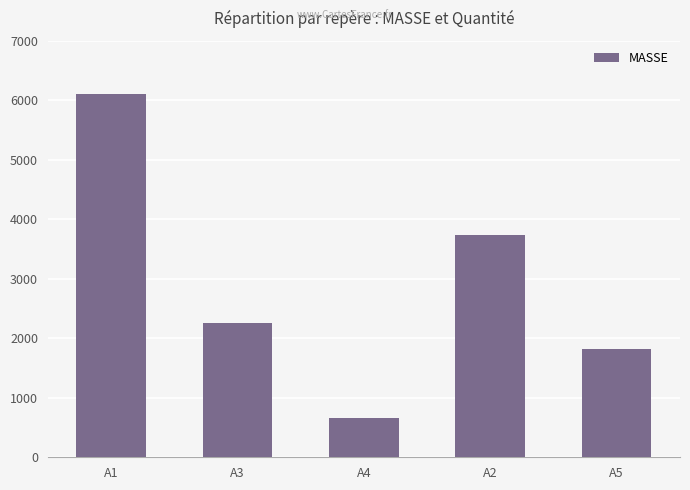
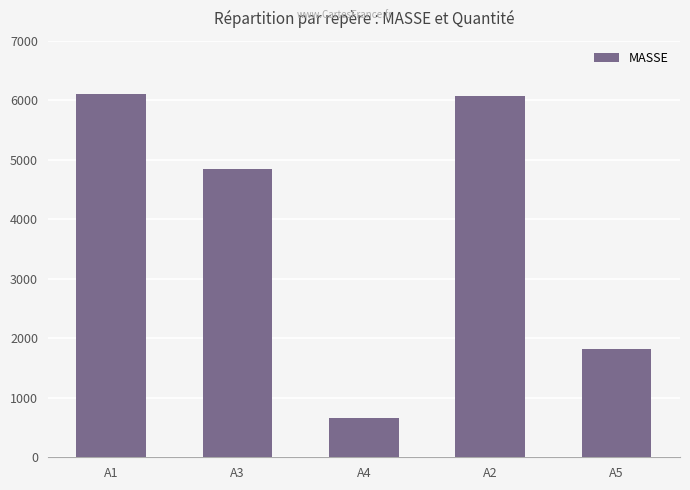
A3: 2300 -> 4800
A2: 3700 -> 6100
